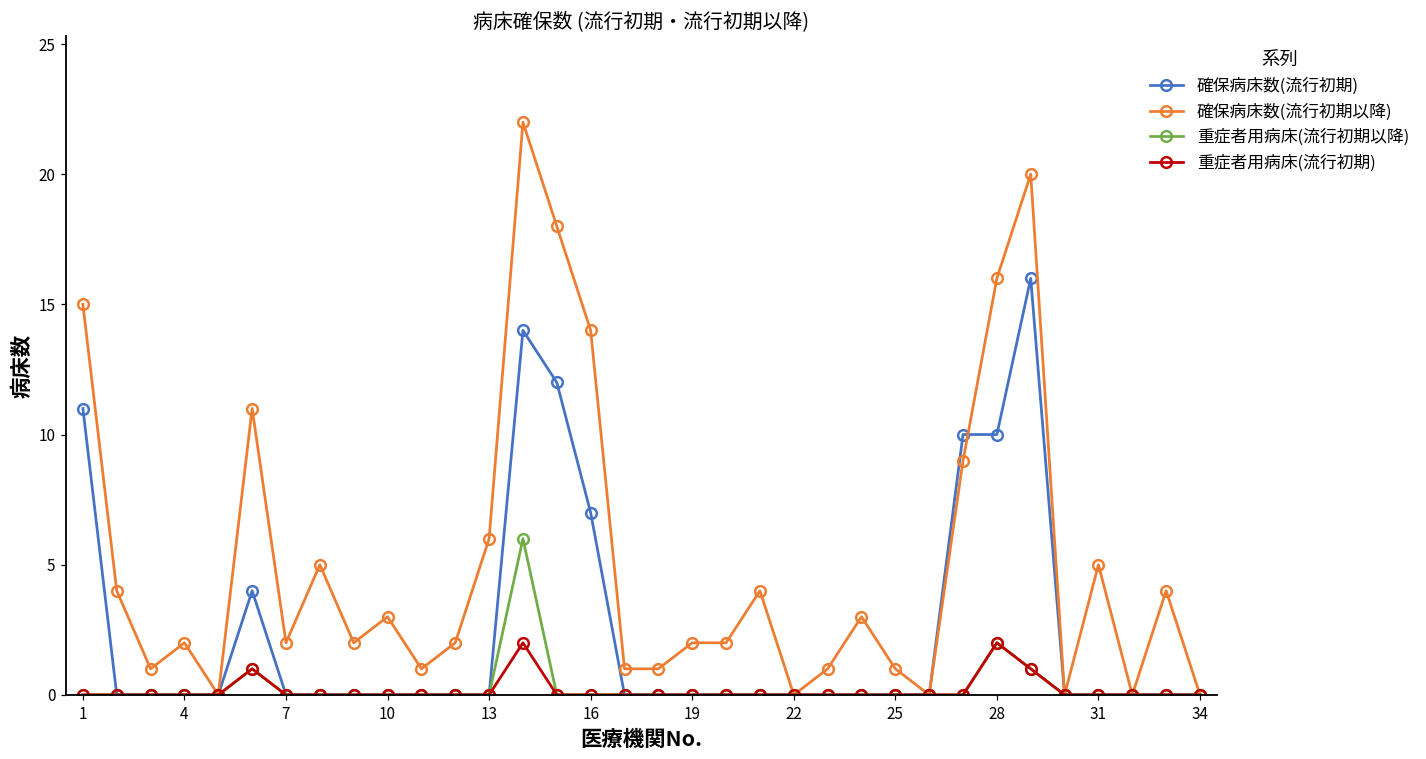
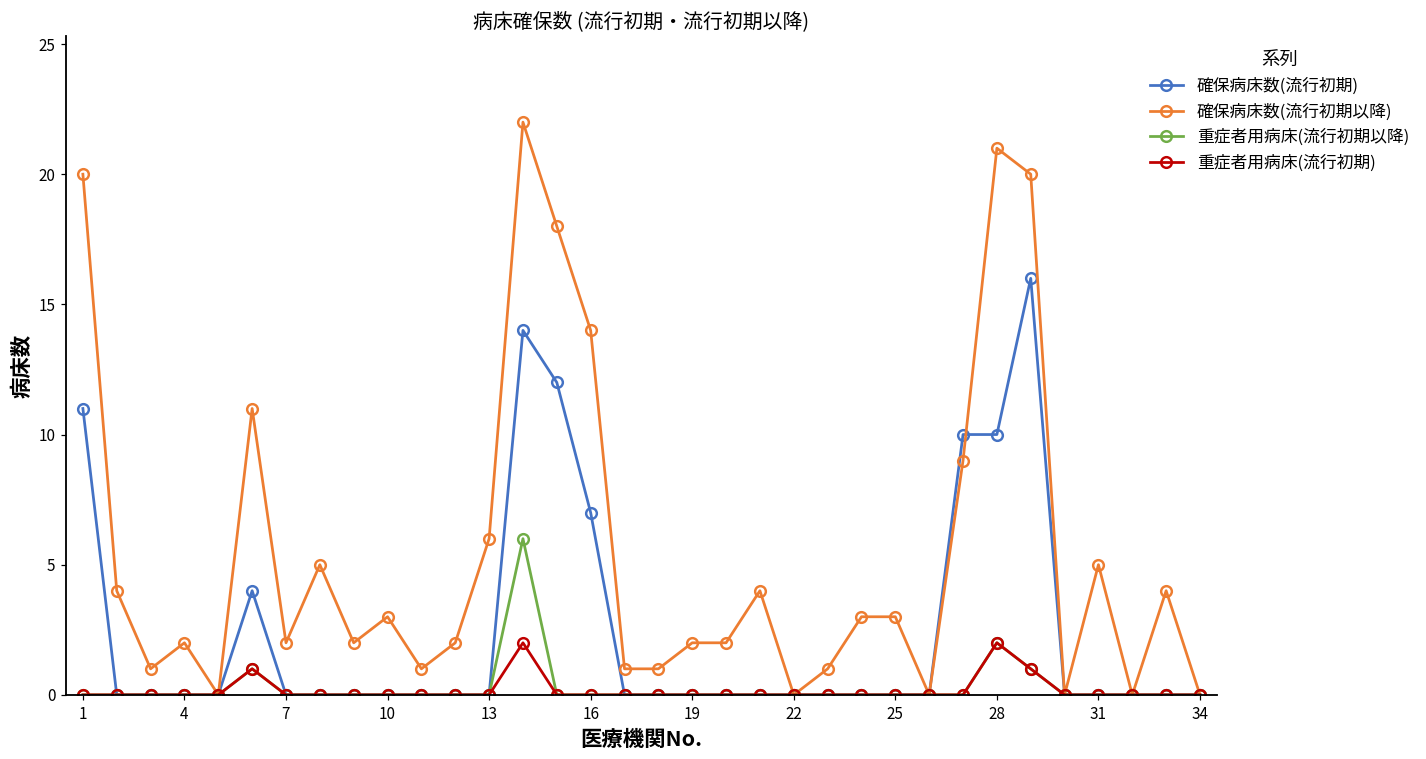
確保病床数(流行初期以降), 1: 15 -> 20
確保病床数(流行初期以降), 25: 1 -> 3
確保病床数(流行初期以降), 28: 16 -> 21
